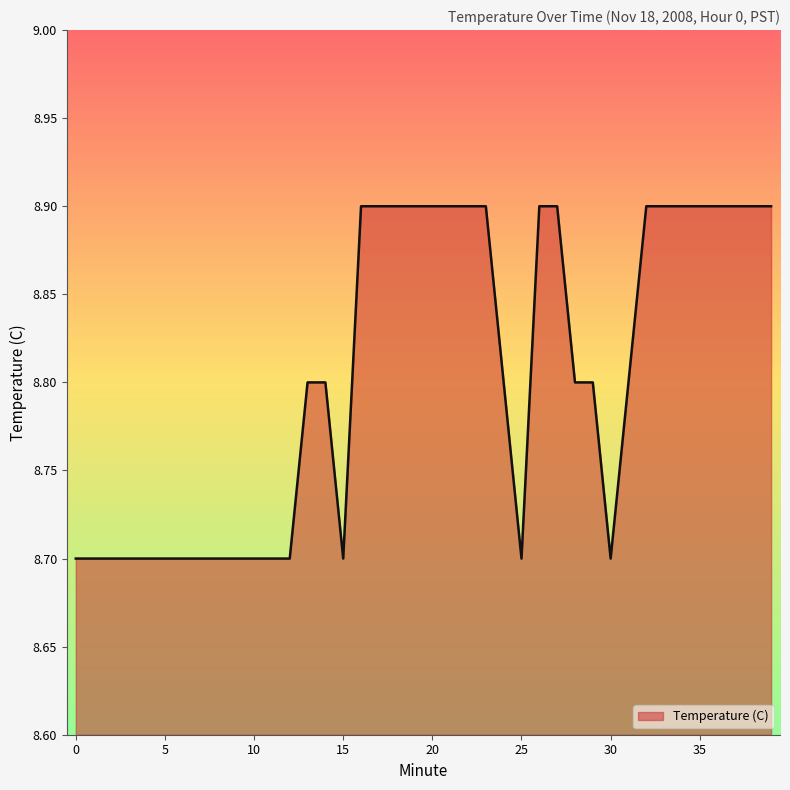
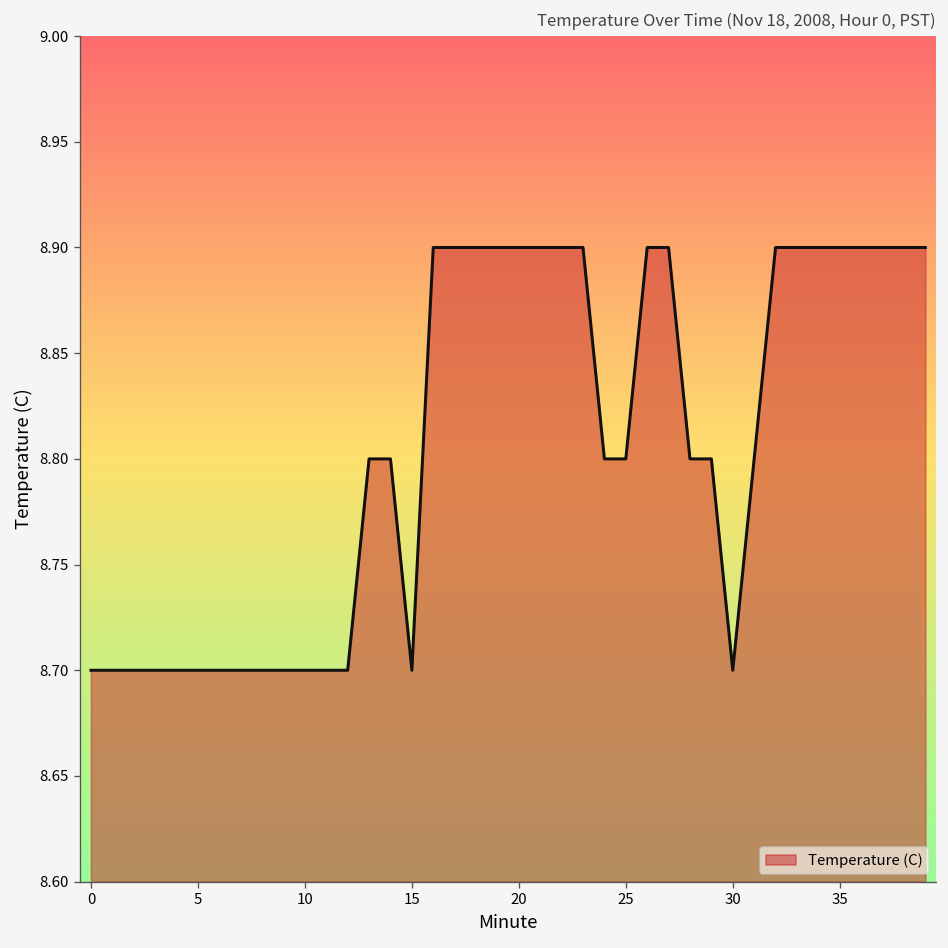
25: 8.7 -> 8.8
